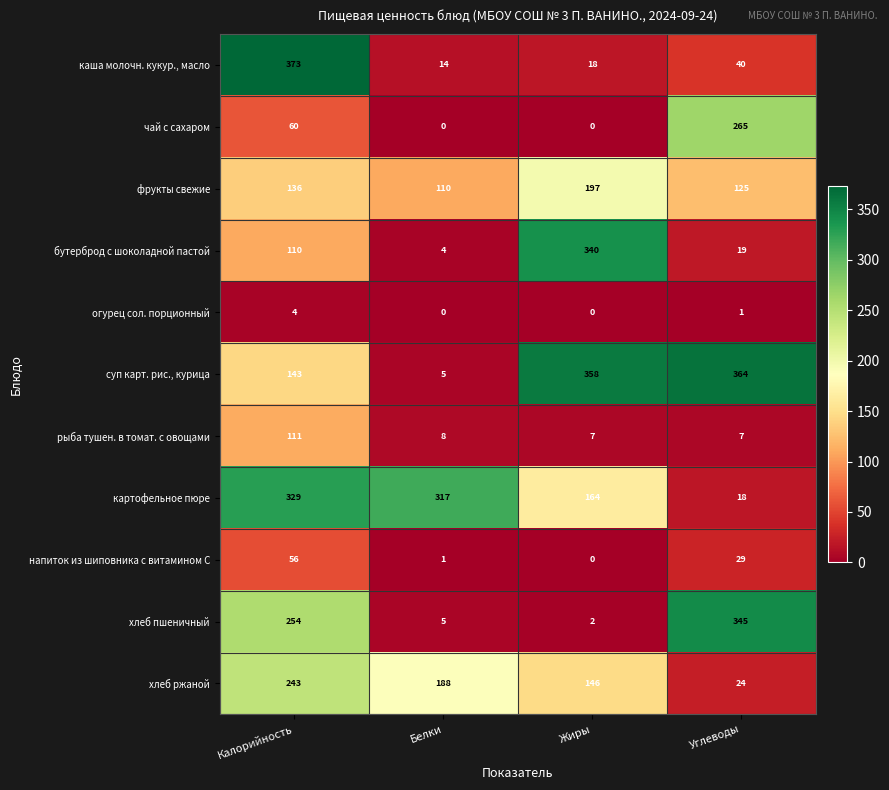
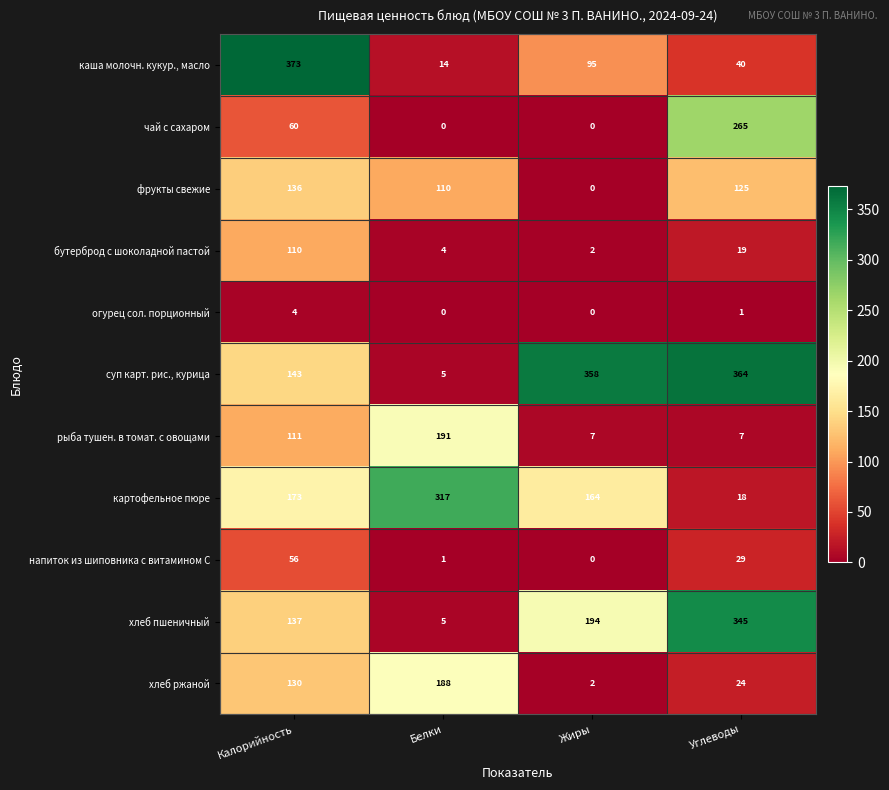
каша молочн. кукур., масло, Жиры: 18 -> 95
фрукты свежие, Жиры: 197 -> 0
бутерброд с шоколадной пастой, Жиры: 340 -> 2
рыба тушен. в томат. с овощами, Белки: 8 -> 191
картофельное пюре, Калорийность: 329 -> 173
хлеб пшеничный, Калорийность: 254 -> 137
хлеб пшеничный, Жиры: 2 -> 194
хлеб ржаной, Калорийность: 243 -> 130
хлеб ржаной, Жиры: 146 -> 2
